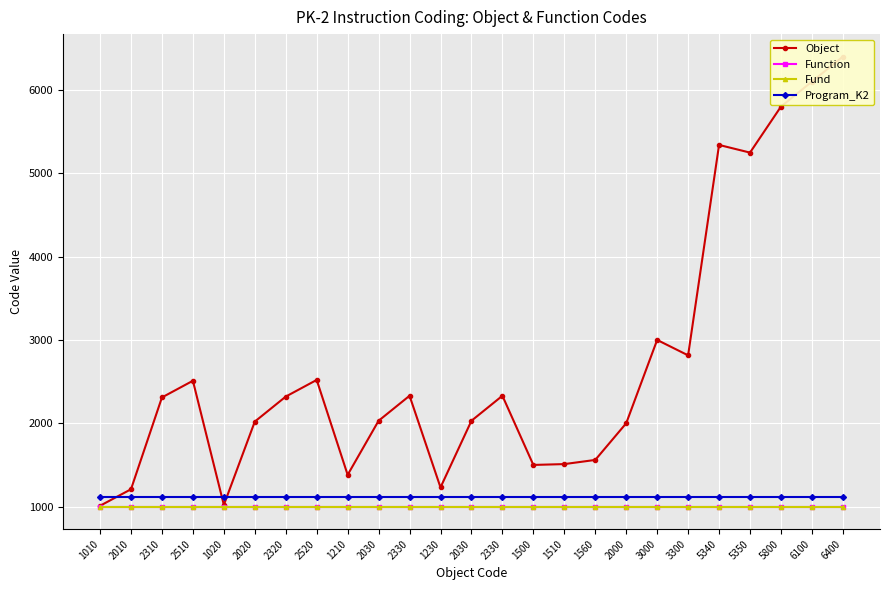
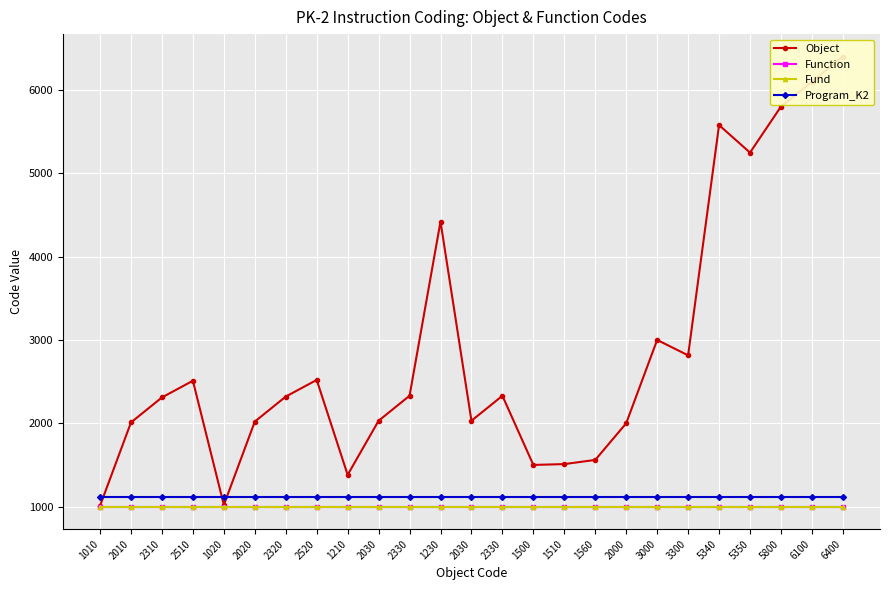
Object, 2010: 1200 -> 2000
Object, 1230: 1200 -> 4400
Object, 5340: 5300 -> 5600
